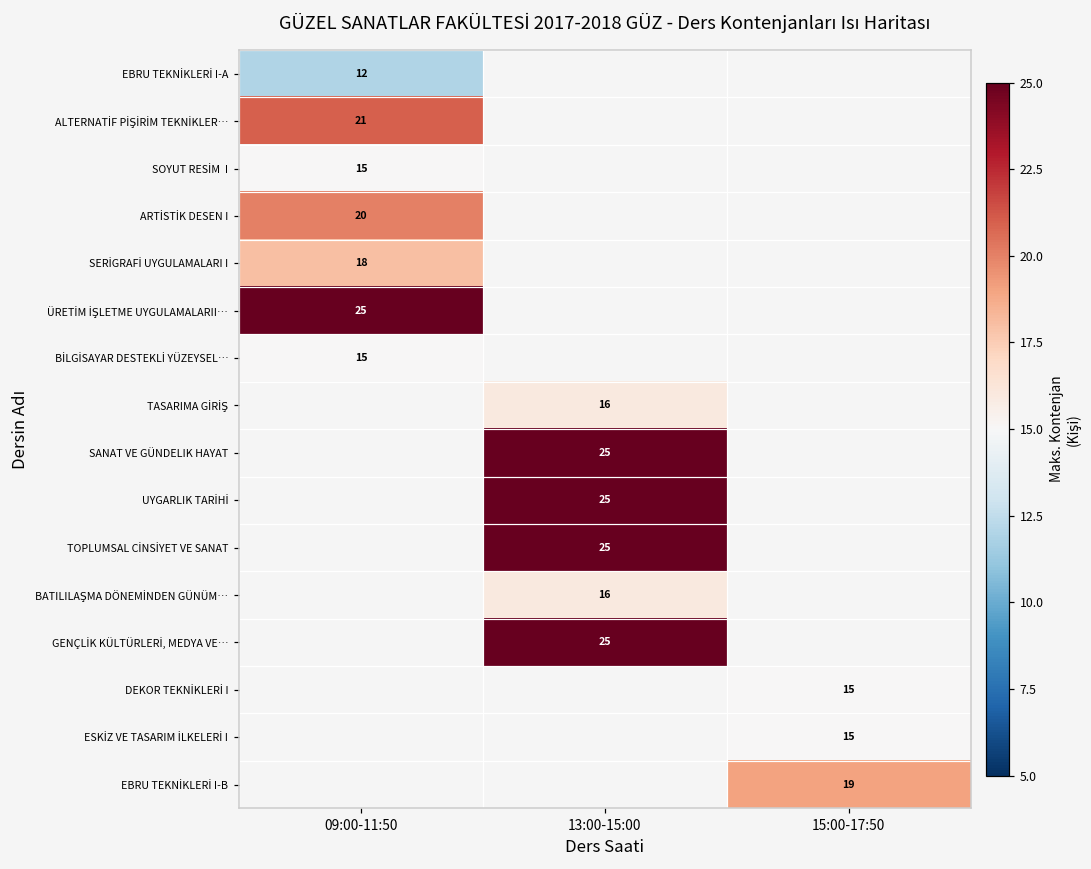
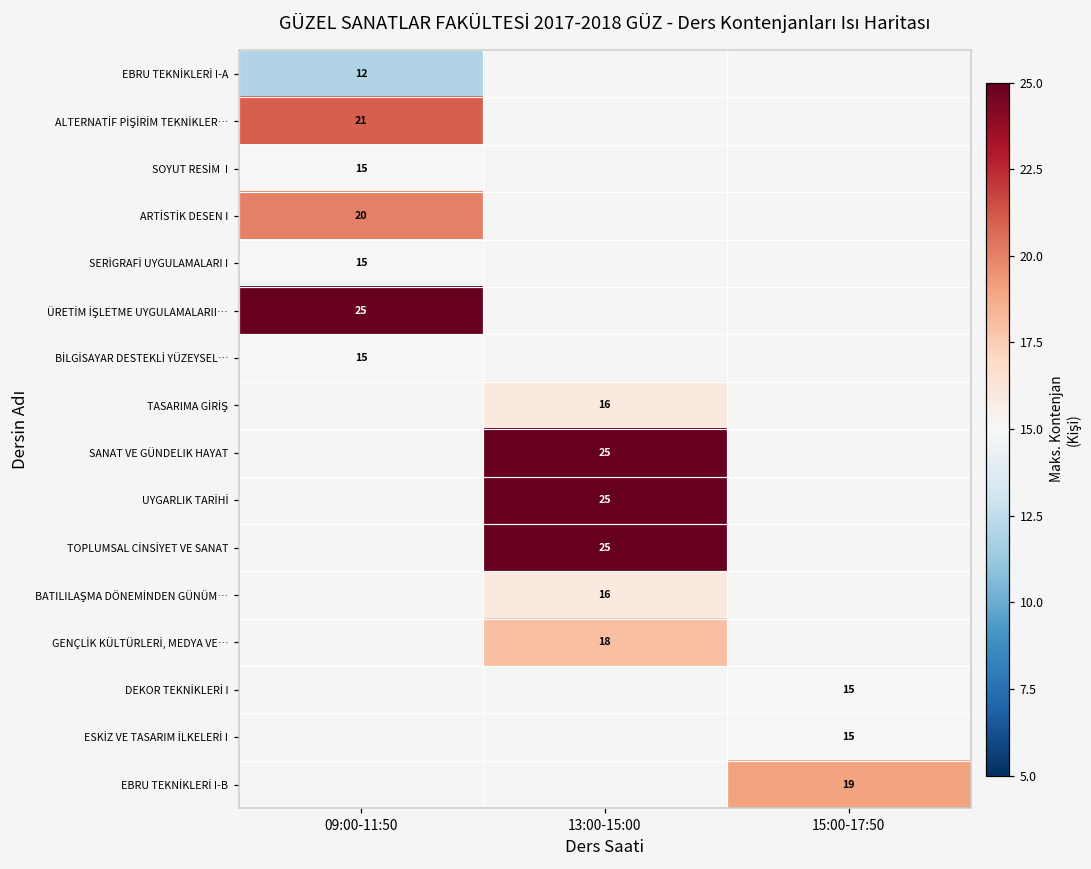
SERİGRAFİ UYGULAMALARI I, 09:00-11:50: 18 -> 15
GENÇLİK KÜLTÜRLERİ, MEDYA VE…, 13:00-15:00: 25 -> 18
